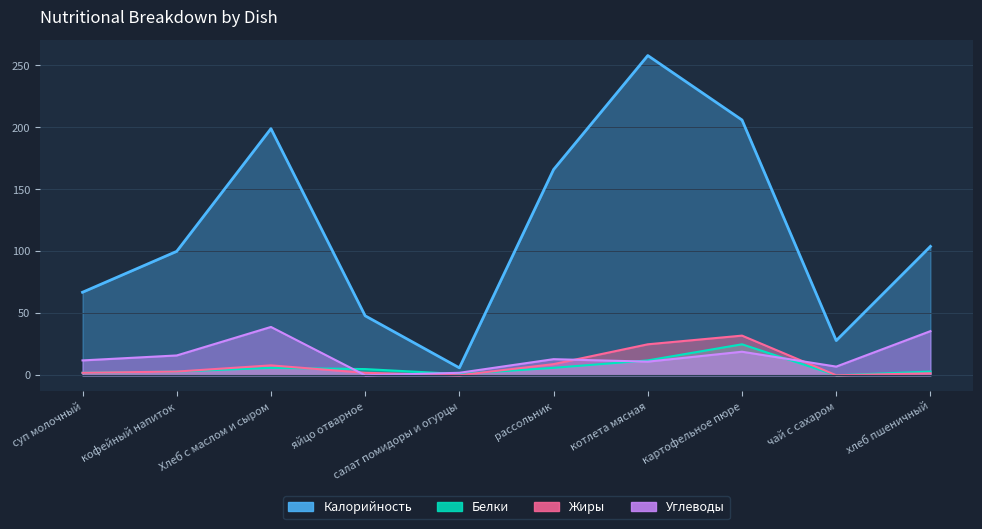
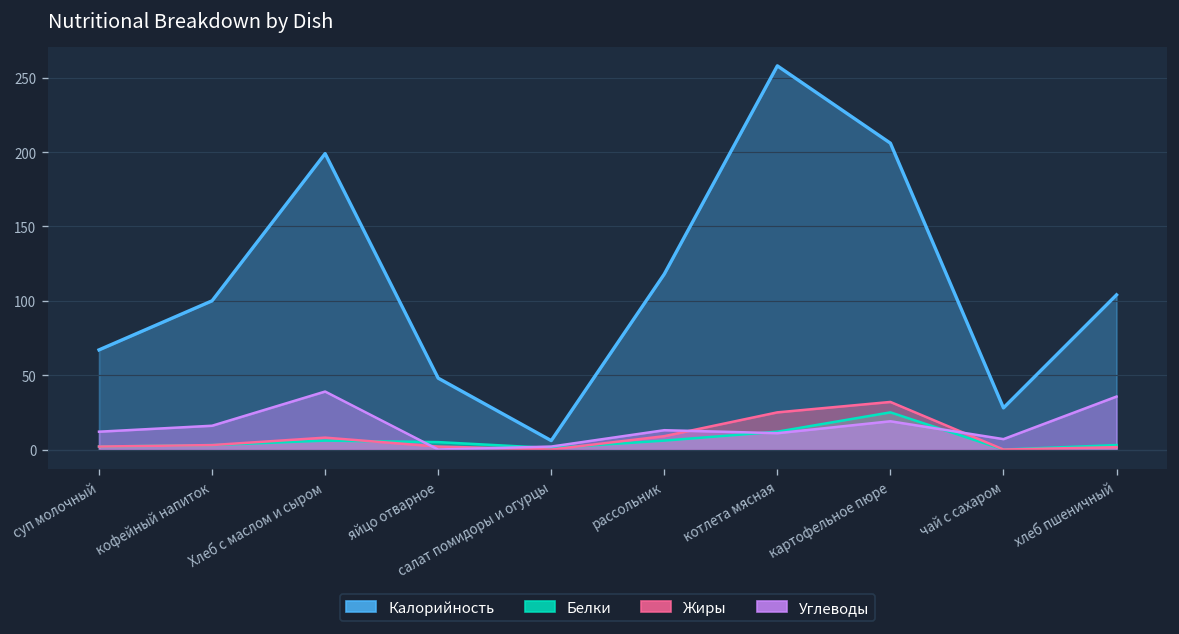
Калорийность, рассольник: 166 -> 118
